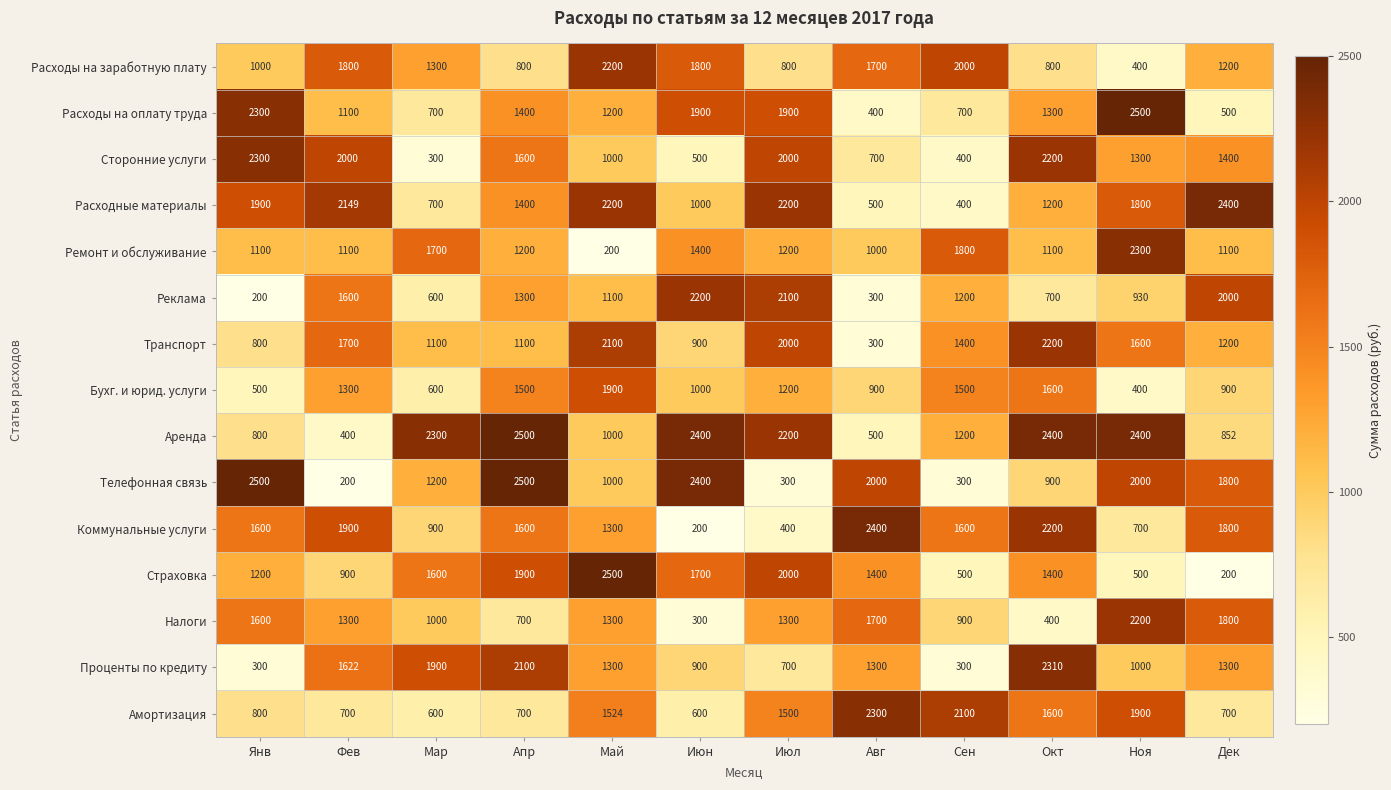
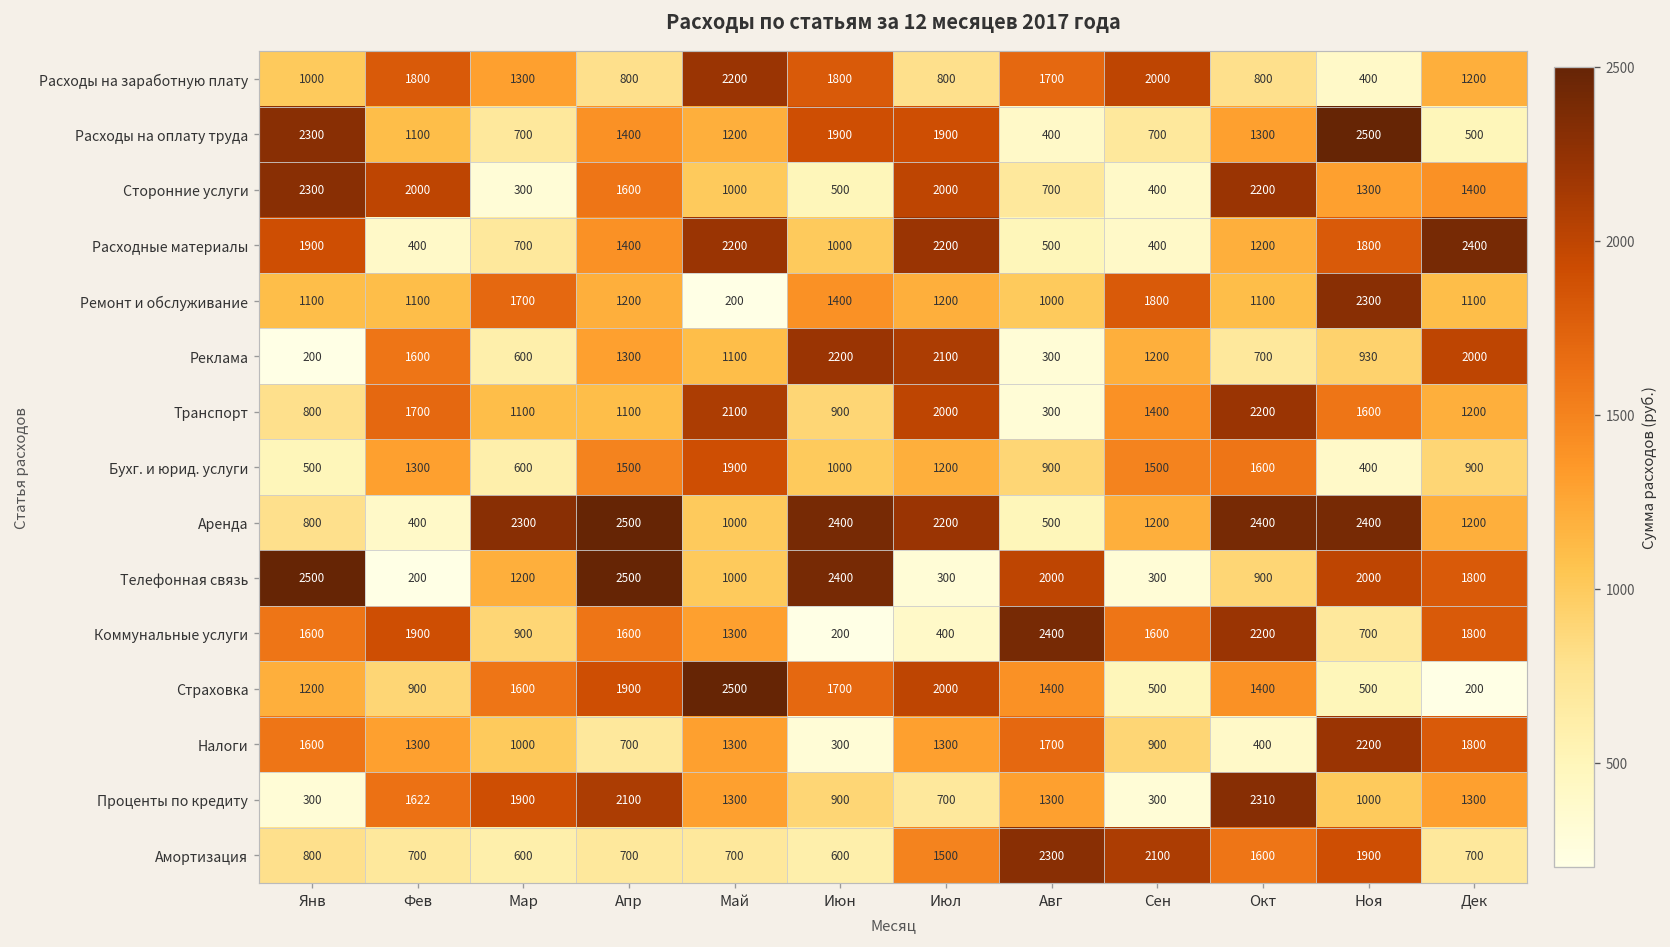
Расходные материалы, Фев: 2149 -> 400
Аренда, Дек: 852 -> 1200
Амортизация, Май: 1524 -> 700
